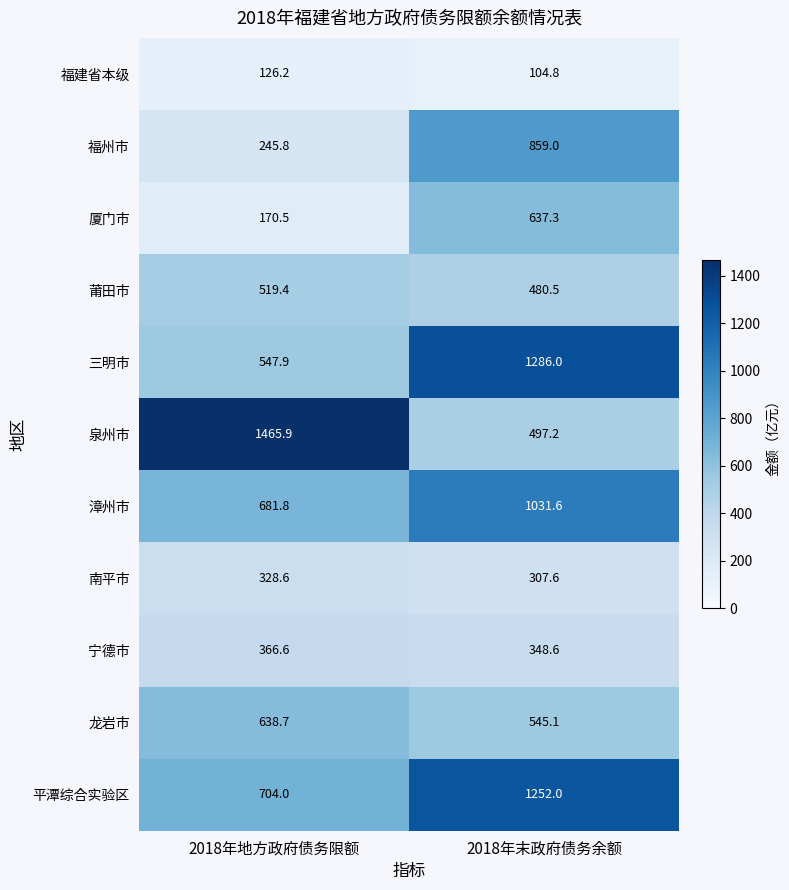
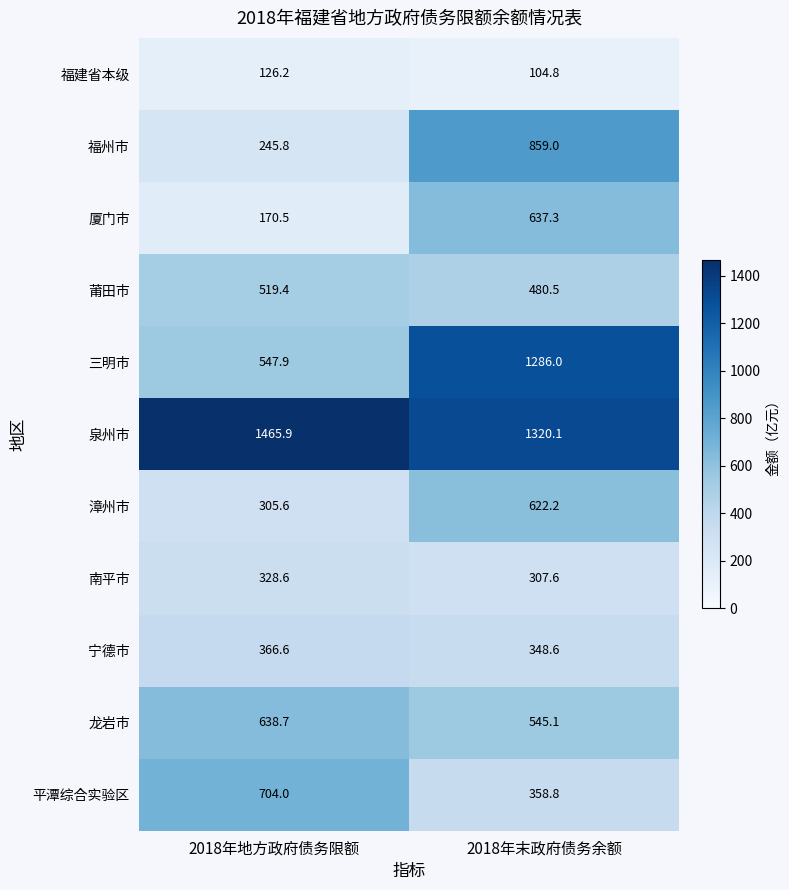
泉州市, 2018年末政府债务余额: 497.2 -> 1320.1
漳州市, 2018年地方政府债务限额: 681.8 -> 305.6
漳州市, 2018年末政府债务余额: 1031.6 -> 622.2
平潭综合实验区, 2018年末政府债务余额: 1252.0 -> 358.8
